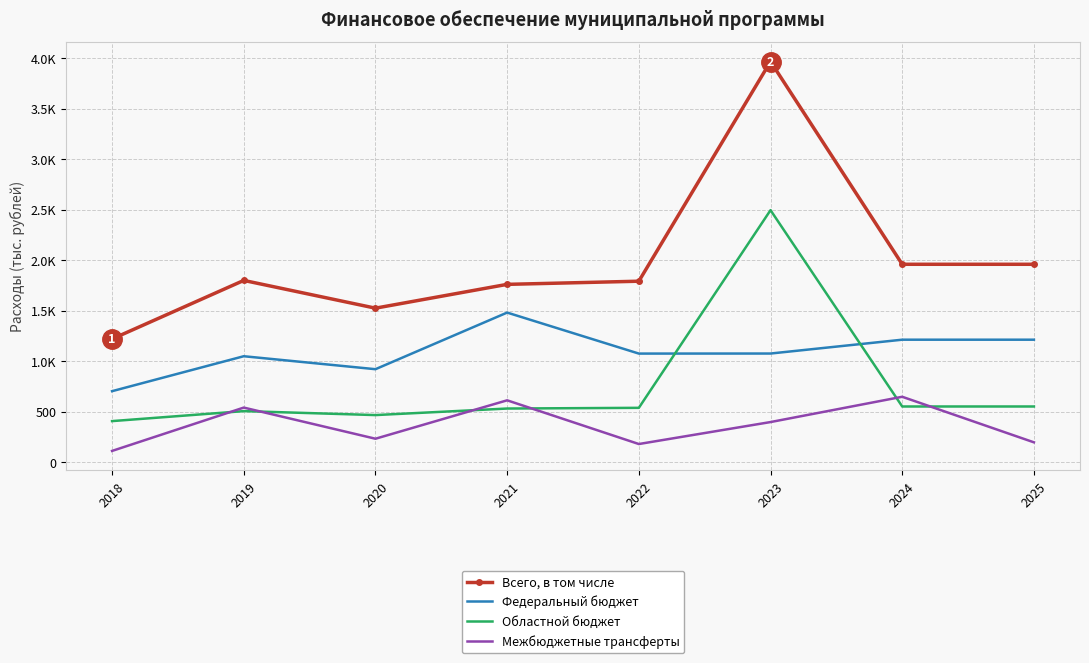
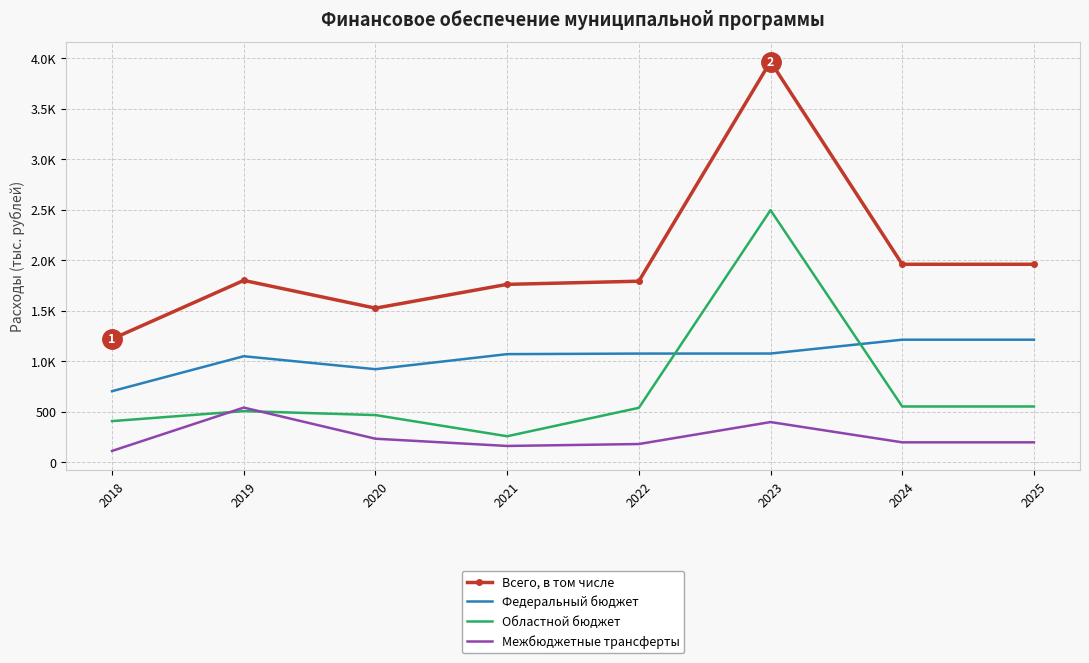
Федеральный бюджет, 2021: 1480 -> 1070
Областной бюджет, 2021: 530 -> 260
Межбюджетные трансферты, 2021: 610 -> 160
Межбюджетные трансферты, 2024: 650 -> 200
